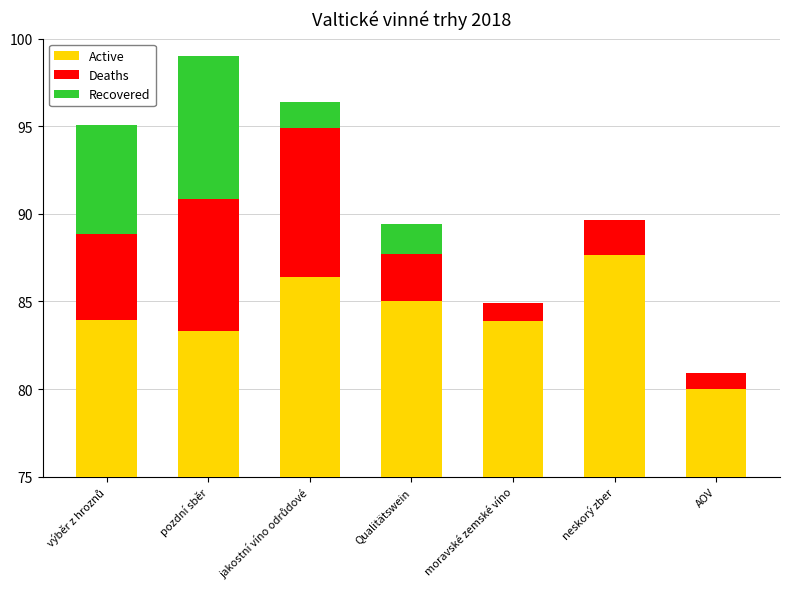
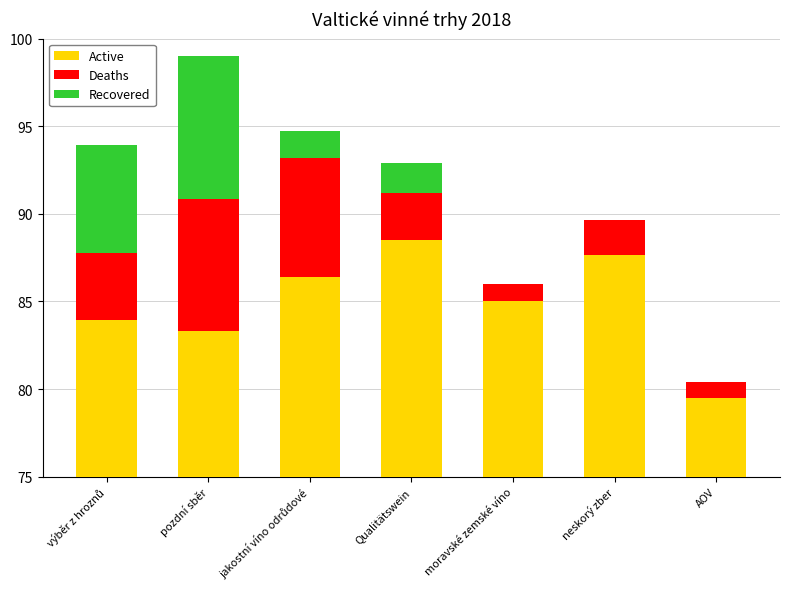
Deaths, výběr z hroznů: 4.9 -> 3.8
Deaths, jakostní víno odrůdové: 8.5 -> 6.8
Active, Qualitätswein: 85.0 -> 88.5
Active, moravské zemské víno: 83.9 -> 85.0
Active, AOV: 80.0 -> 79.5
